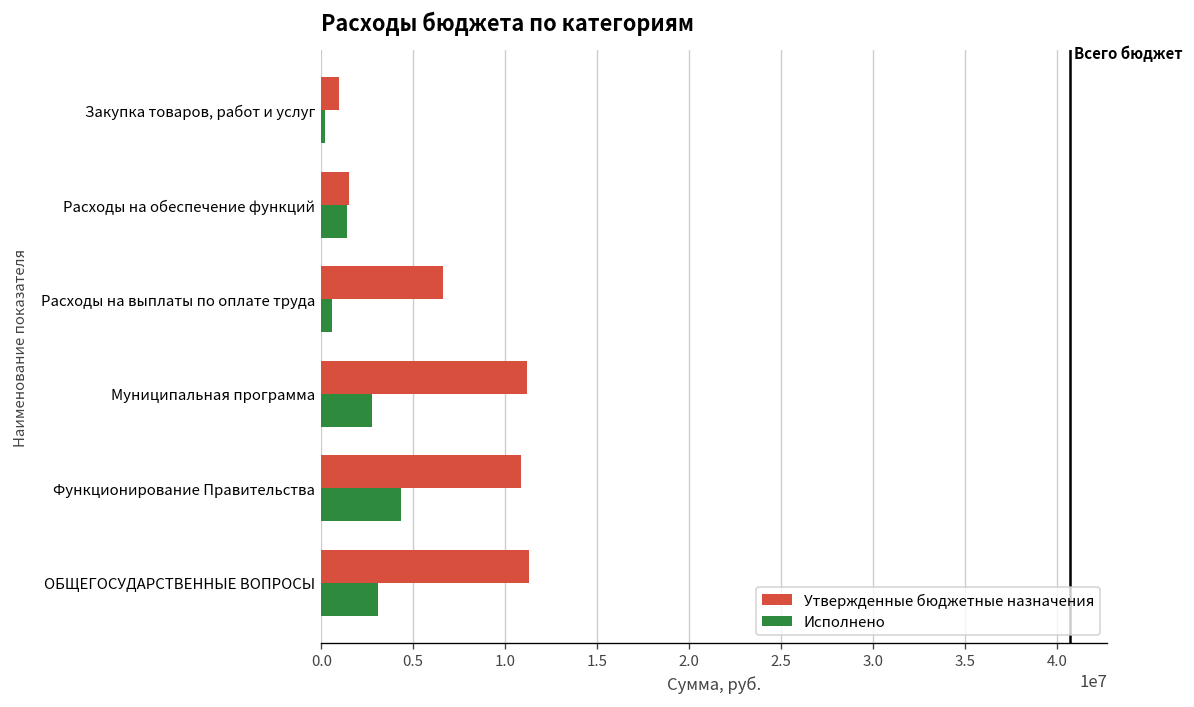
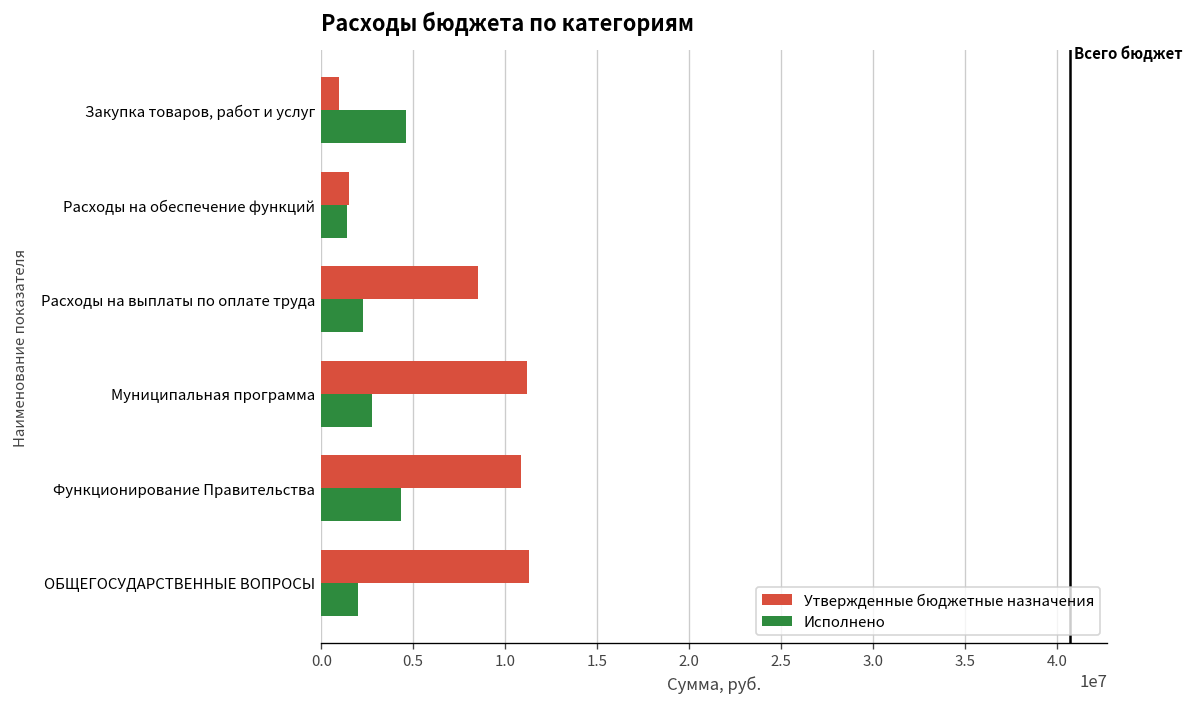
Исполнено, Закупка товаров, работ и услуг: 200000 -> 4600000
Утвержденные бюджетные назначения, Расходы на выплаты по оплате труда: 6600000 -> 8500000
Исполнено, Расходы на выплаты по оплате труда: 600000 -> 2300000
Исполнено, ОБЩЕГОСУДАРСТВЕННЫЕ ВОПРОСЫ: 3100000 -> 2000000
